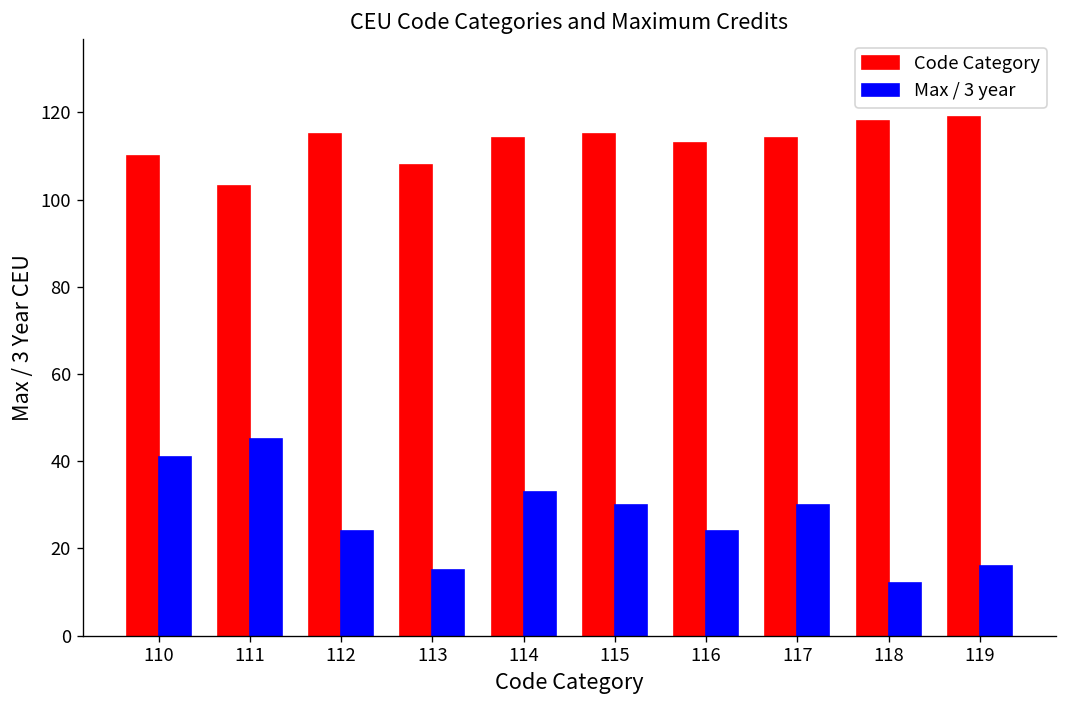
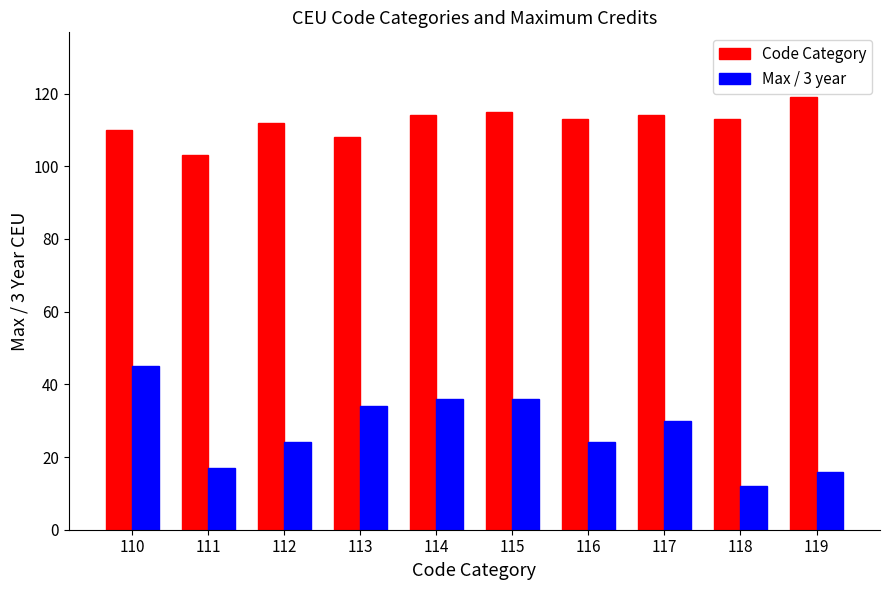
Max / 3 year, 110: 41 -> 45
Max / 3 year, 111: 45 -> 17
Code Category, 112: 115 -> 112
Max / 3 year, 113: 15 -> 34
Max / 3 year, 114: 33 -> 36
Max / 3 year, 115: 30 -> 36
Code Category, 118: 118 -> 113
